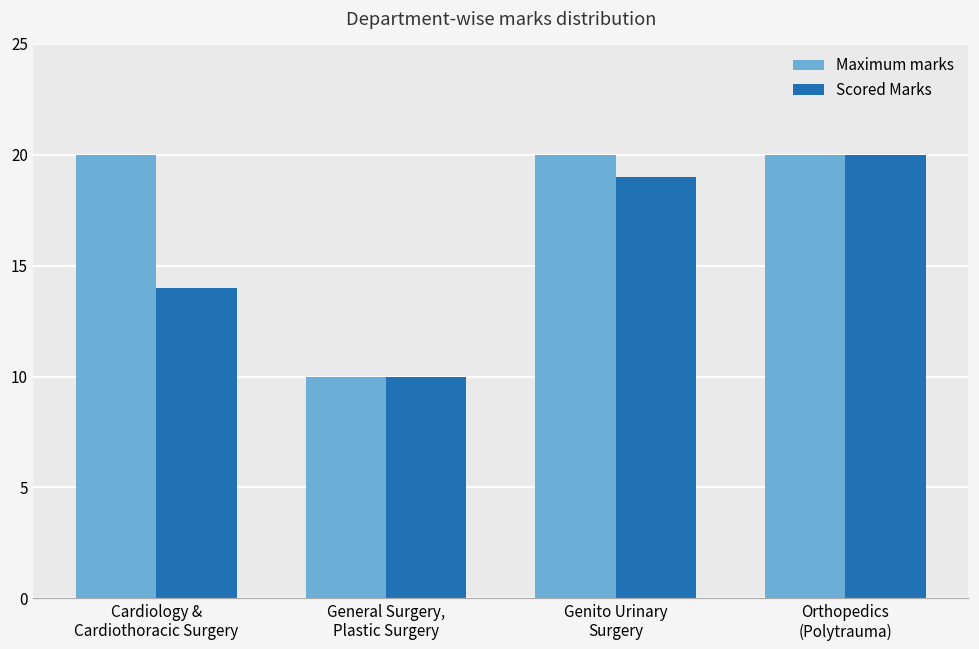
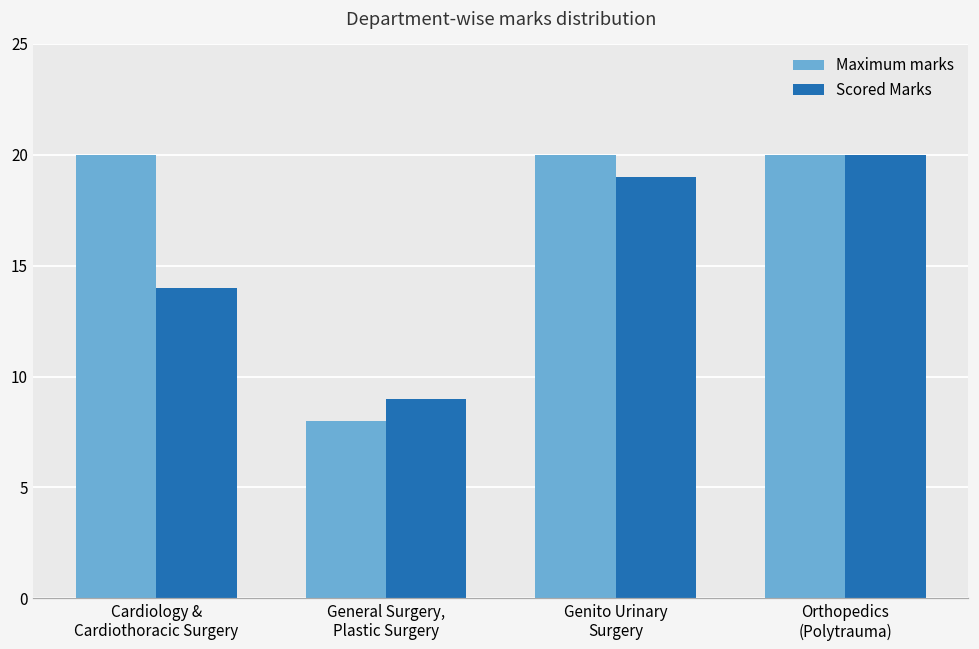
Maximum marks, General Surgery, Plastic Surgery: 10 -> 8
Scored Marks, General Surgery, Plastic Surgery: 10 -> 9
